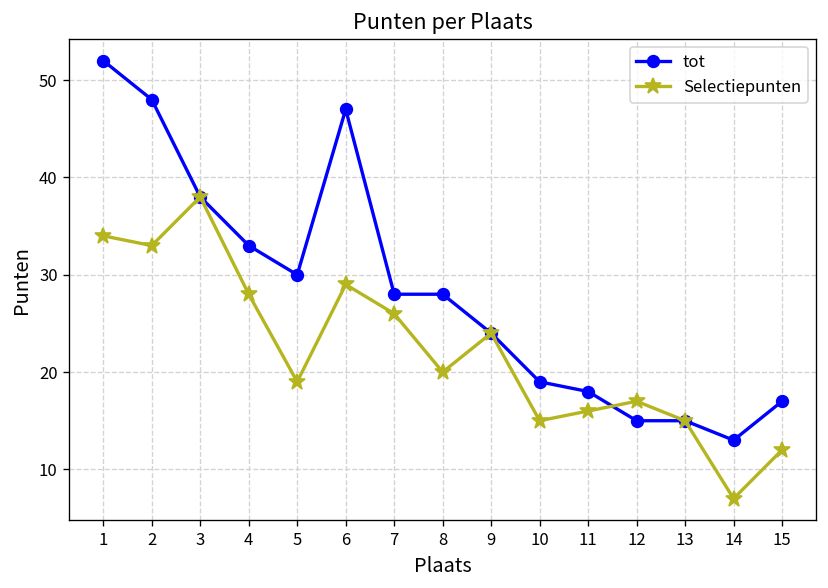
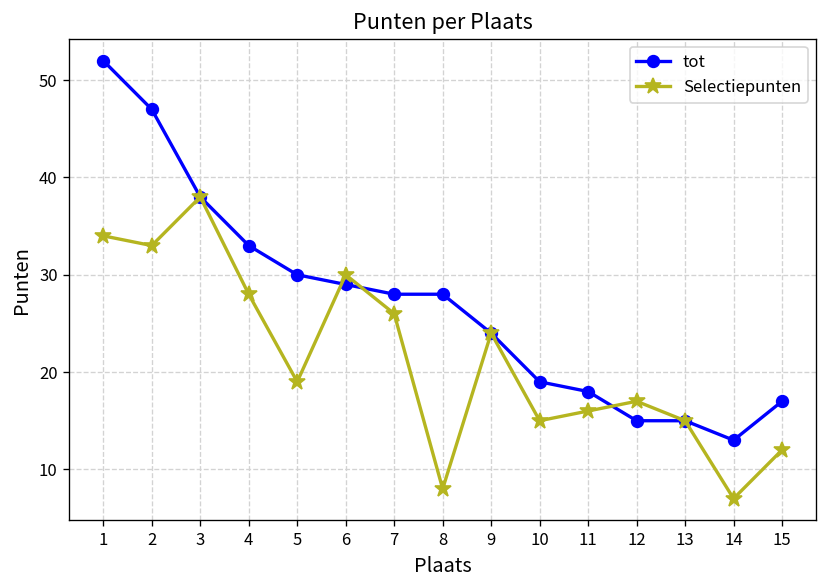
tot, 2: 48 -> 47
tot, 6: 47 -> 29
Selectiepunten, 6: 29 -> 30
Selectiepunten, 8: 20 -> 8
